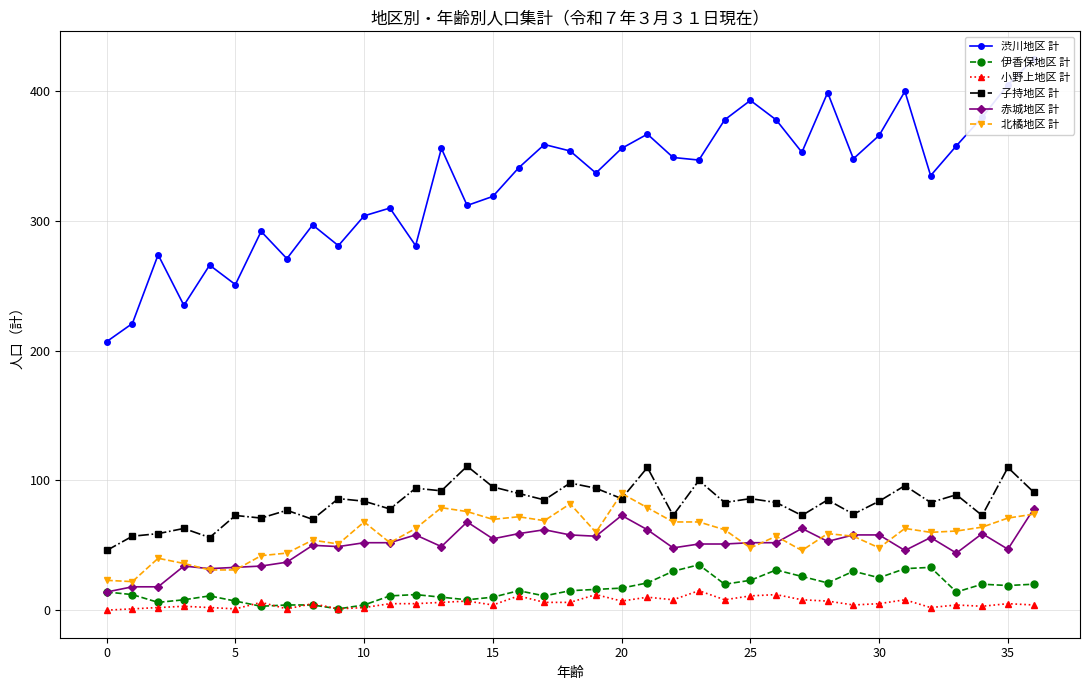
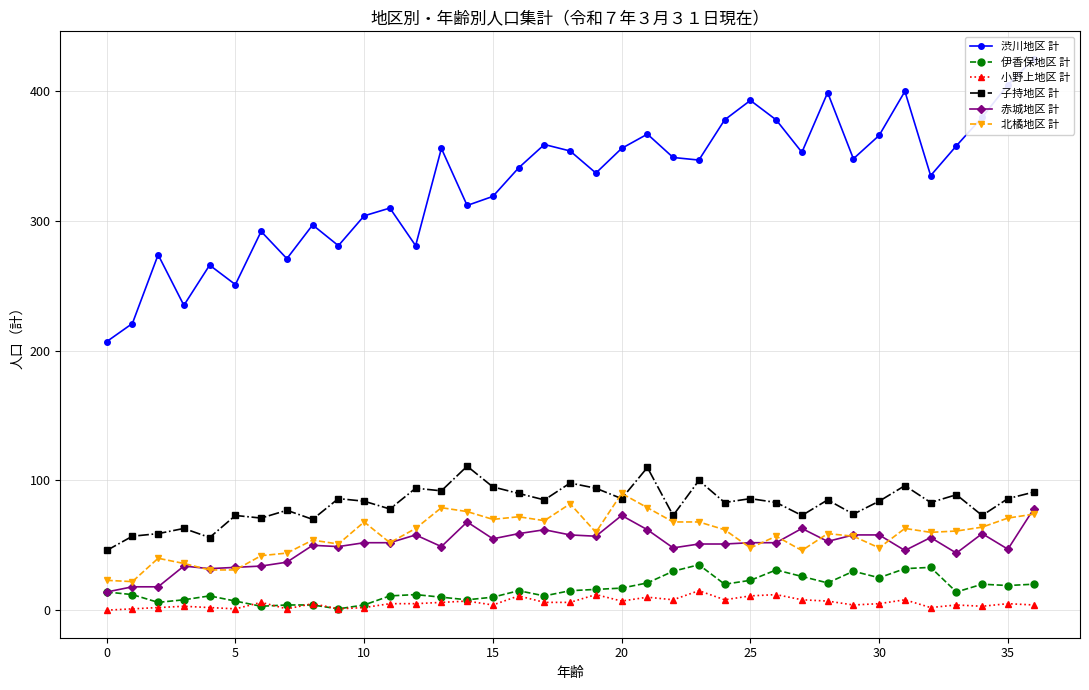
子持地区 計, 35: 110 -> 86
